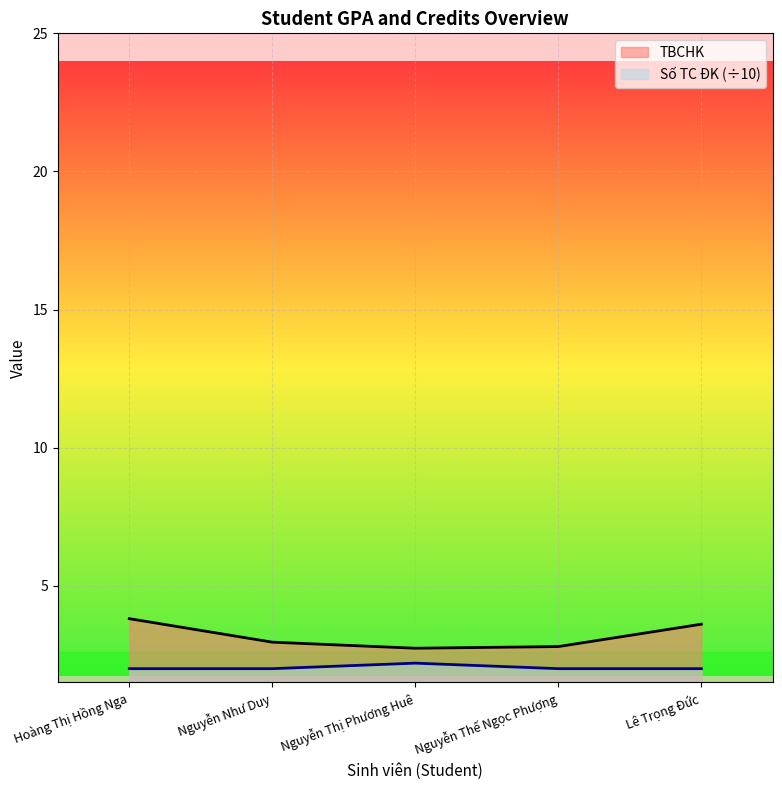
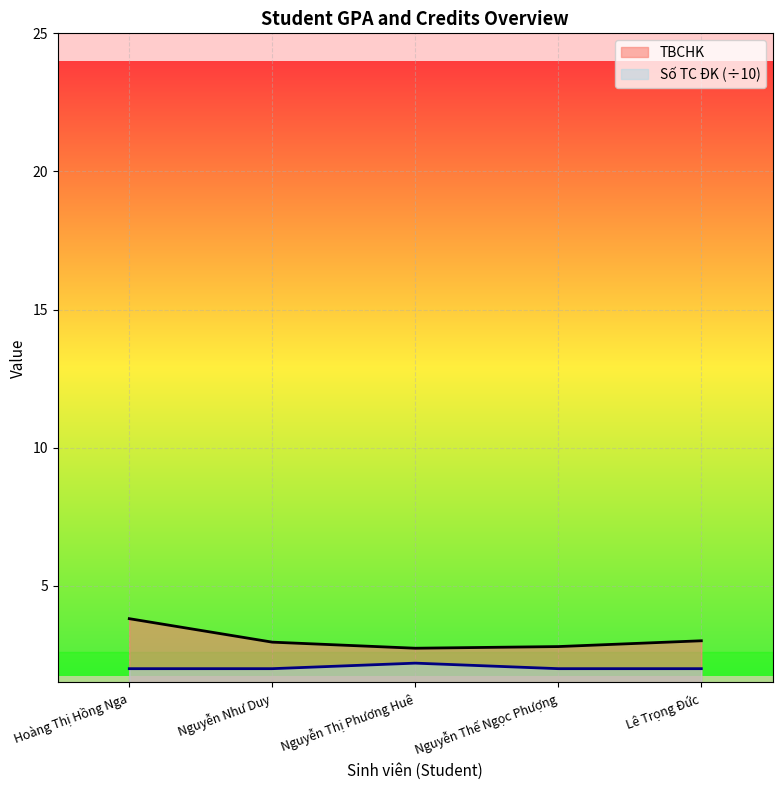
TBCHK, Lê Trọng Đức: 3.6 -> 3.0
